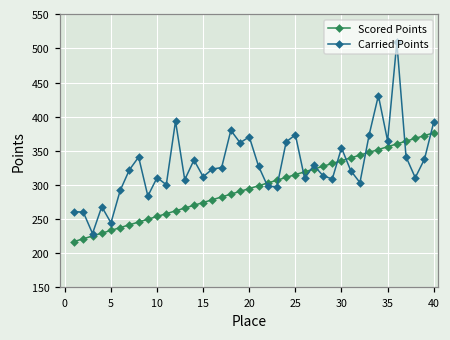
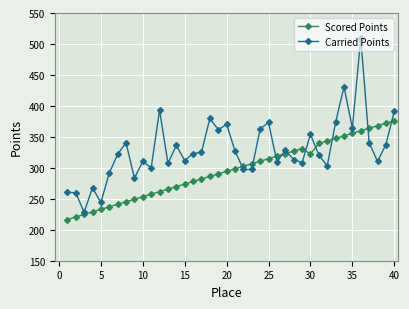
Scored Points, 30: 340 -> 320
